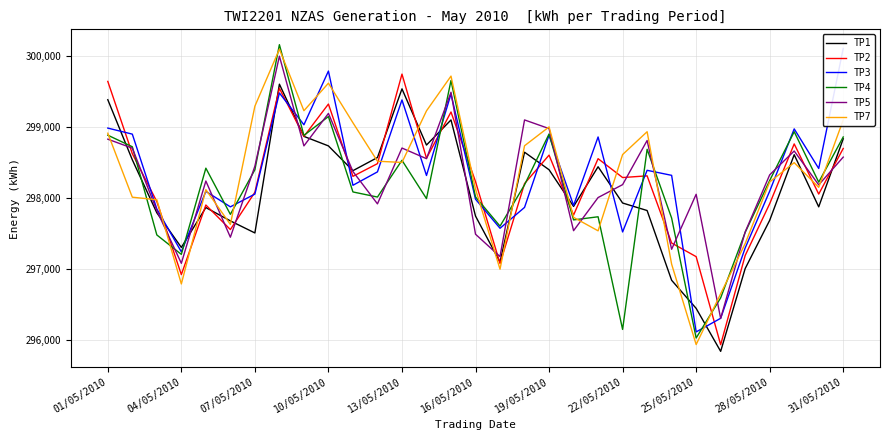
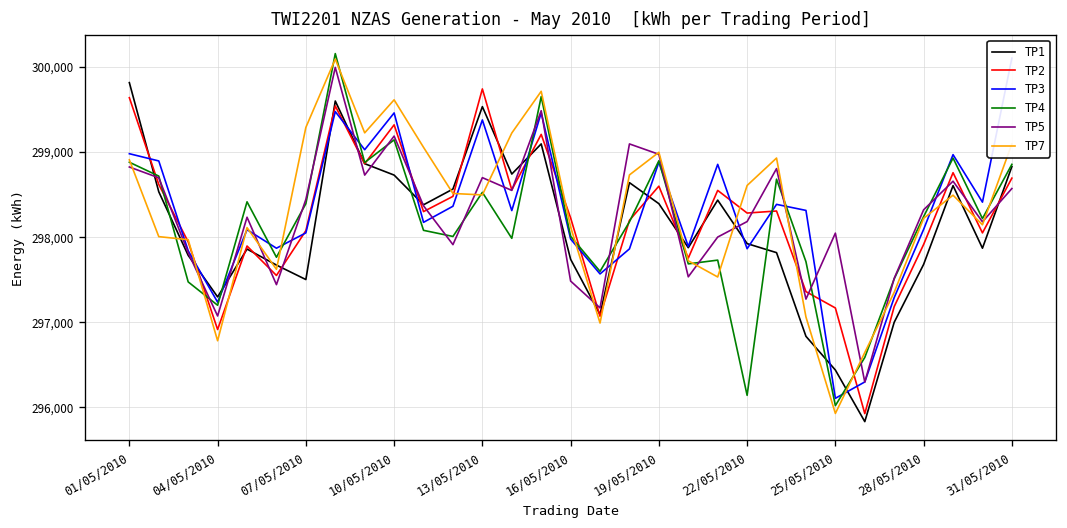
TP1, 01/05/2010: 299,400 -> 299,800
TP3, 10/05/2010: 299,800 -> 299,500
TP3, 22/05/2010: 297,500 -> 297,900
